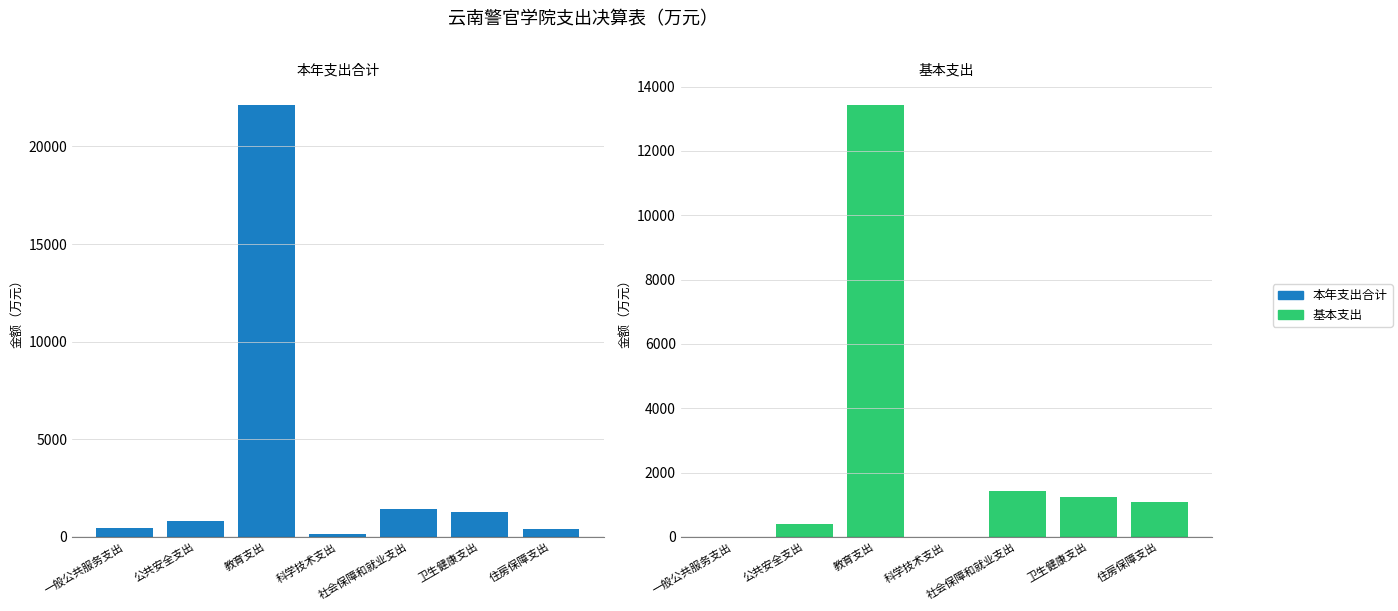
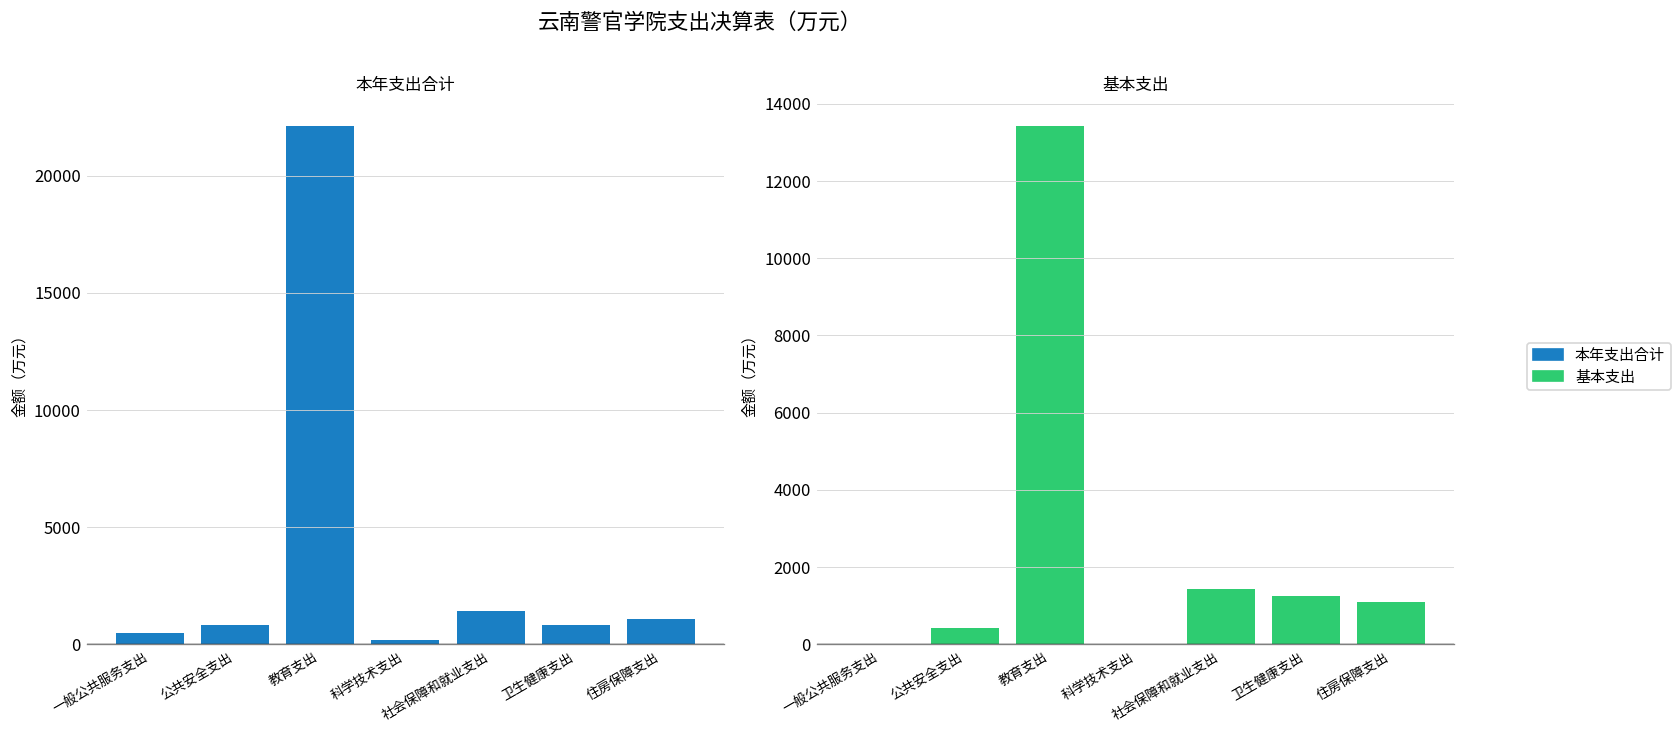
本年支出合计, 本年支出合计, 卫生健康支出: 1300 -> 800
本年支出合计, 本年支出合计, 住房保障支出: 400 -> 1100
